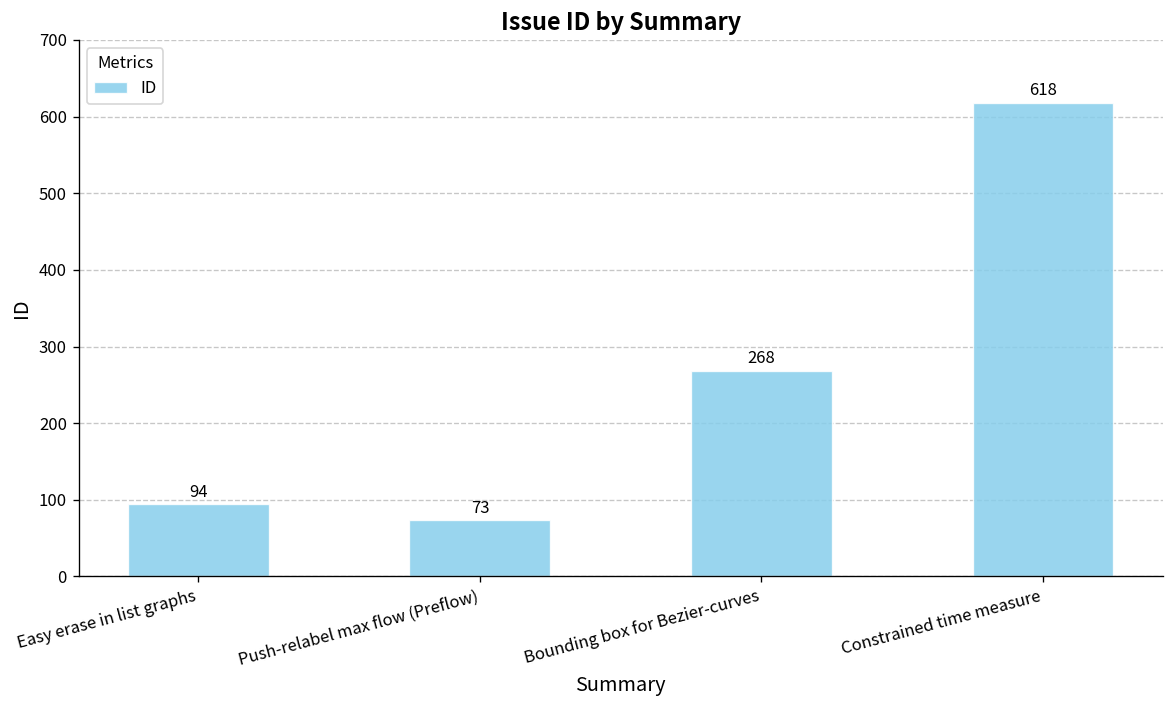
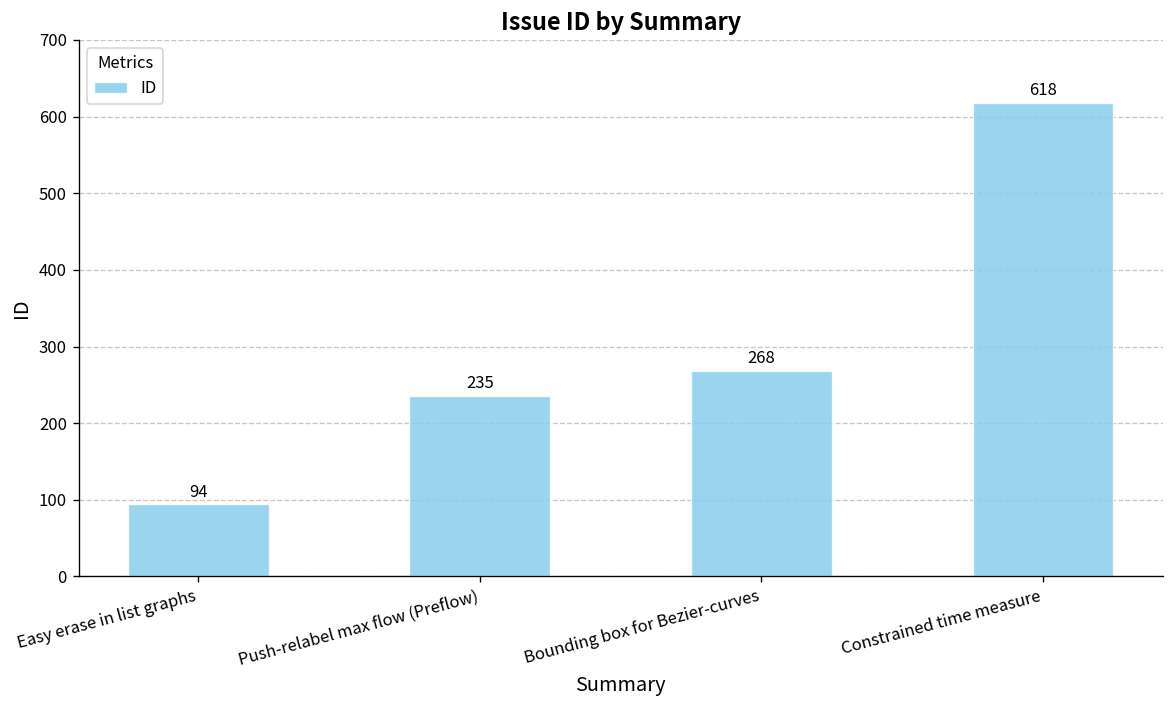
Push-relabel max flow (Preflow): 73 -> 235
